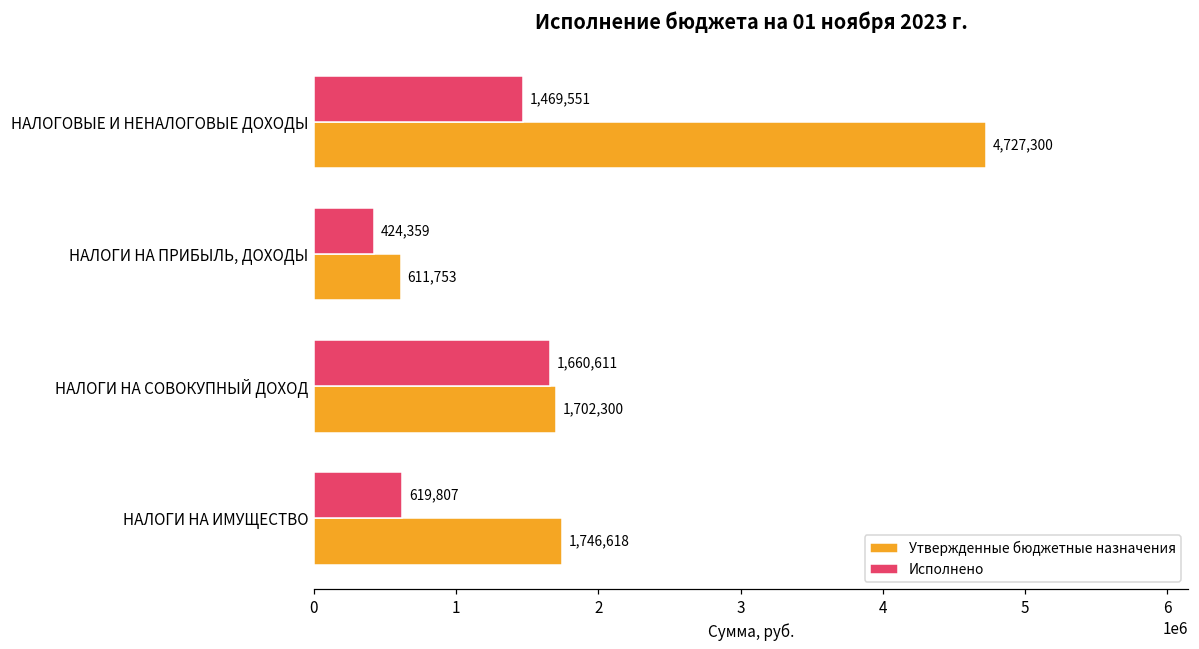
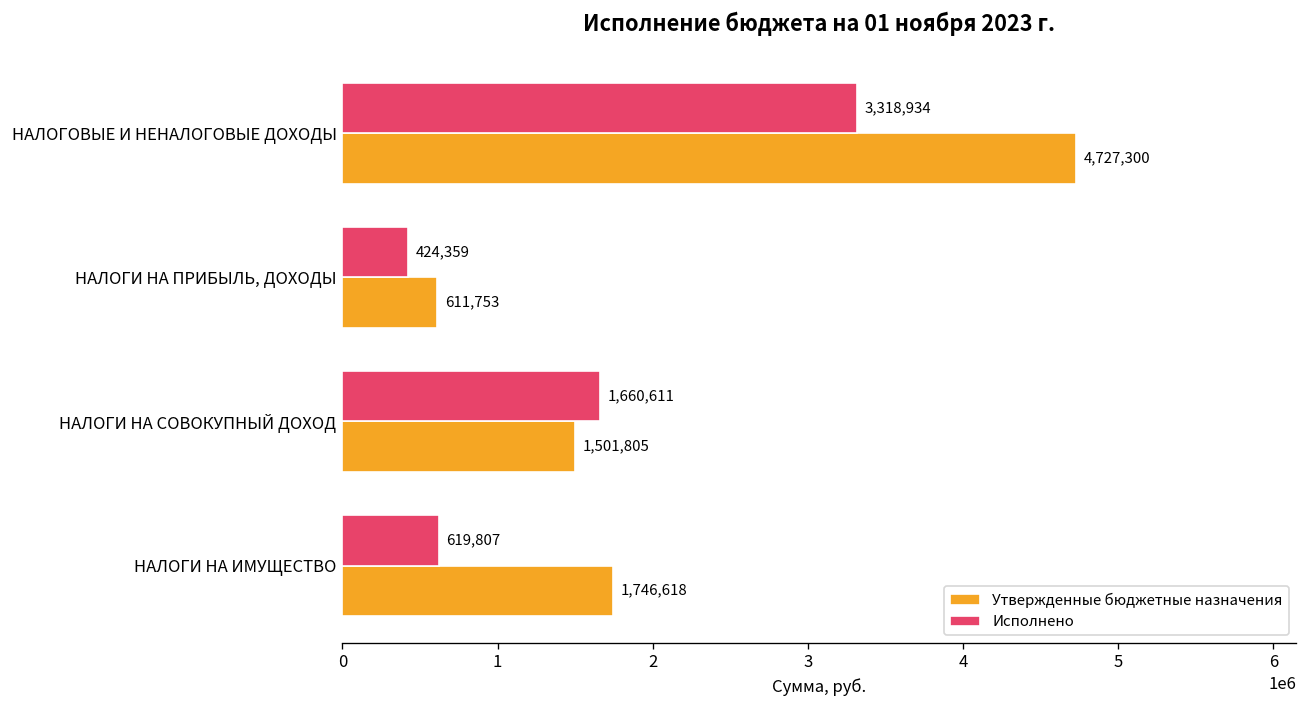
Исполнено, НАЛОГОВЫЕ И НЕНАЛОГОВЫЕ ДОХОДЫ: 1,469,551 -> 3,318,934
Утвержденные бюджетные назначения, НАЛОГИ НА СОВОКУПНЫЙ ДОХОД: 1,702,300 -> 1,501,805
